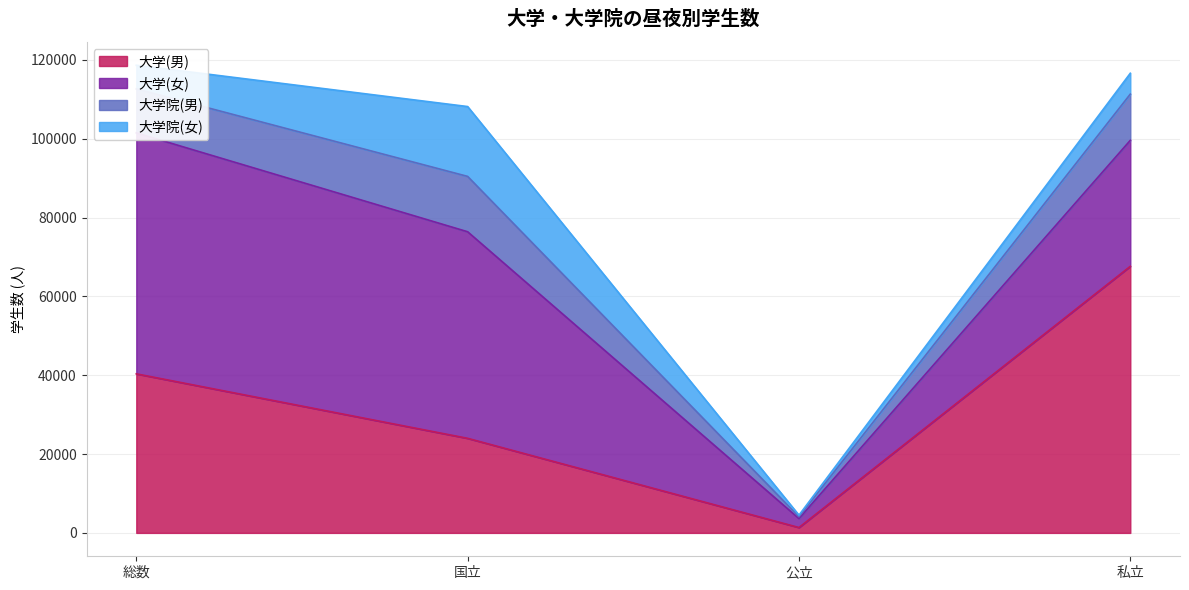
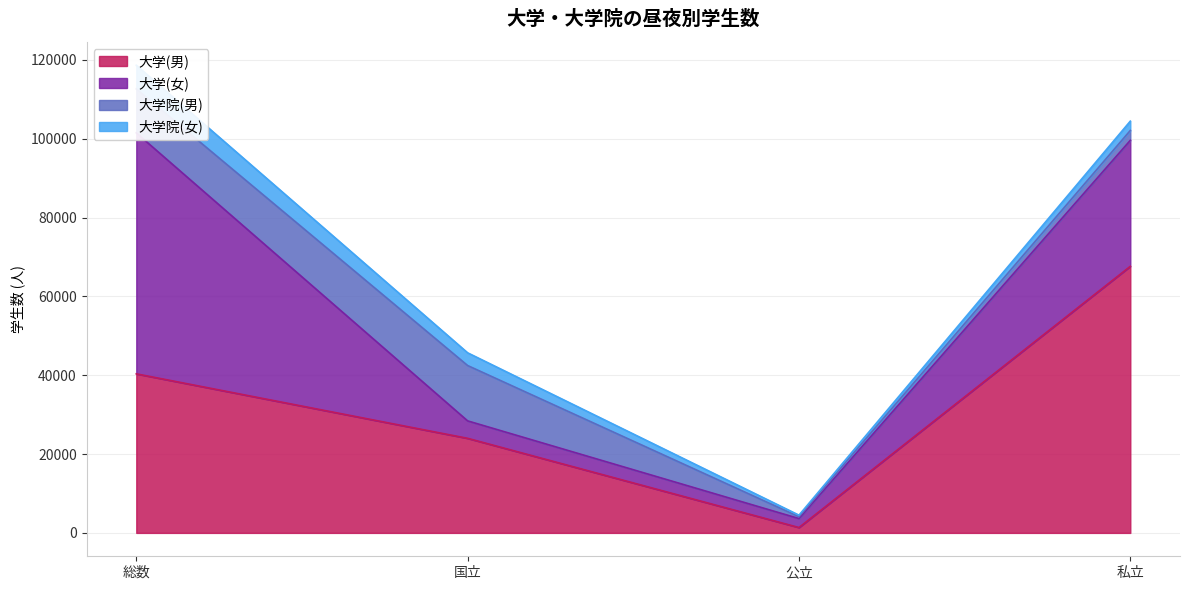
大学(女), 国立: 52000 -> 4000
大学院(女), 国立: 18000 -> 3000
大学院(男), 私立: 12000 -> 3000
大学院(女), 私立: 5000 -> 2000
